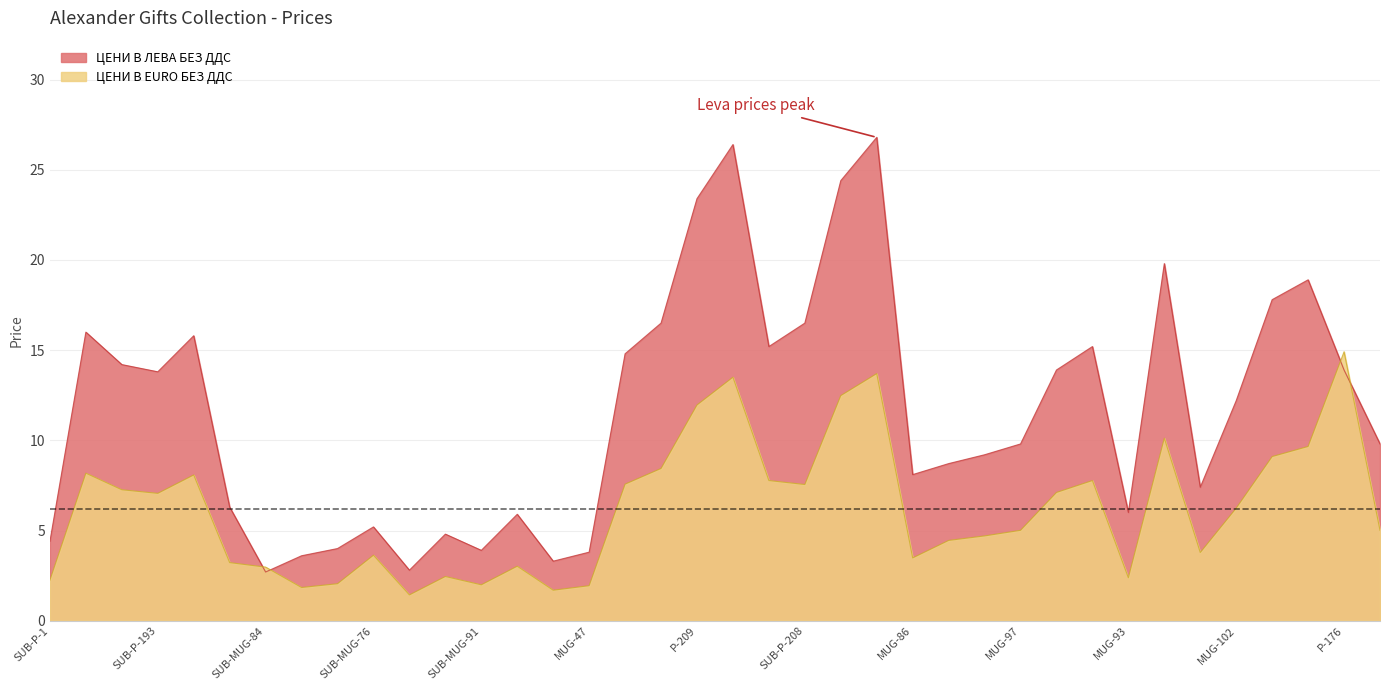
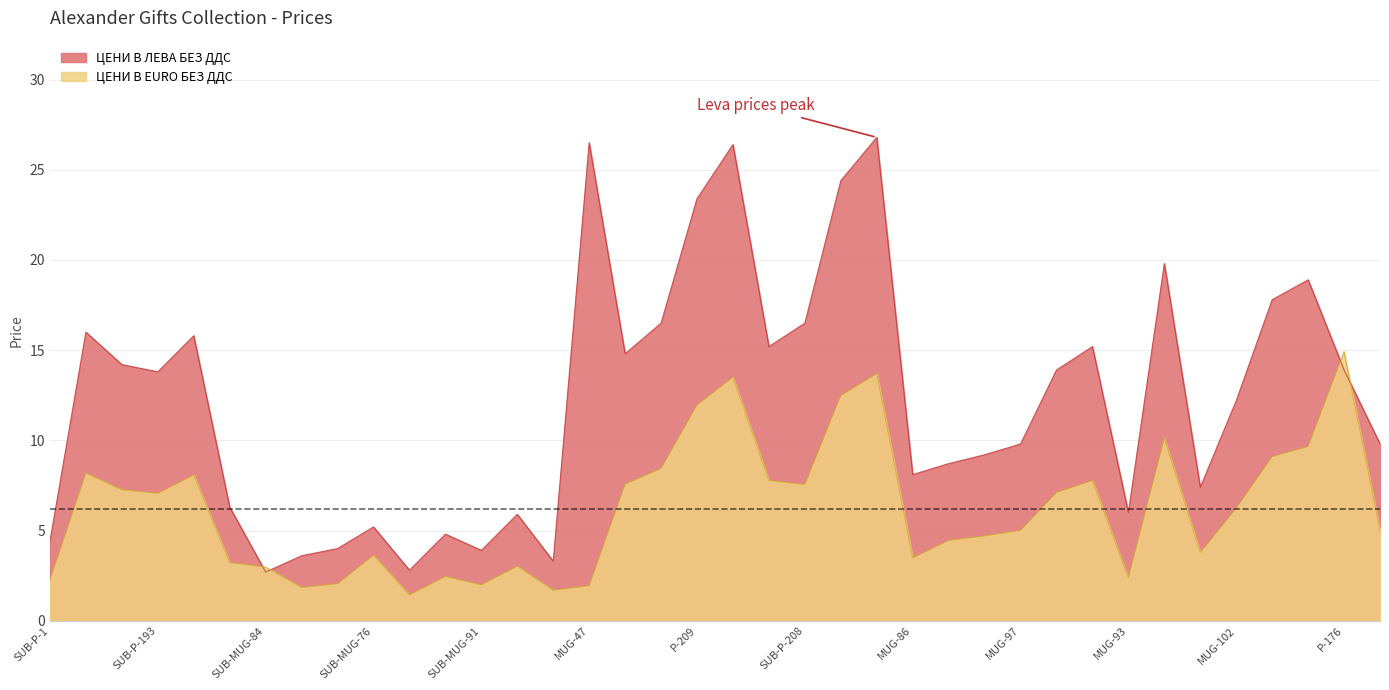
ЦЕНИ В ЛЕВА БЕЗ ДДС, MUG-47: 3.8 -> 26.5
